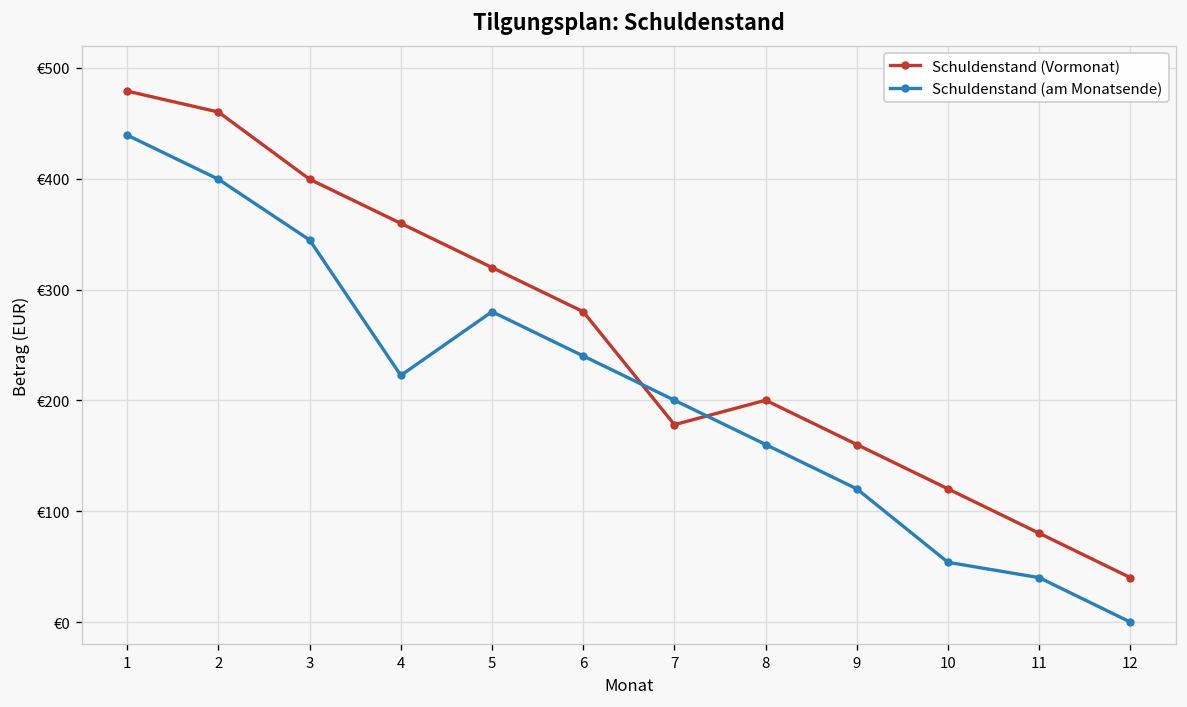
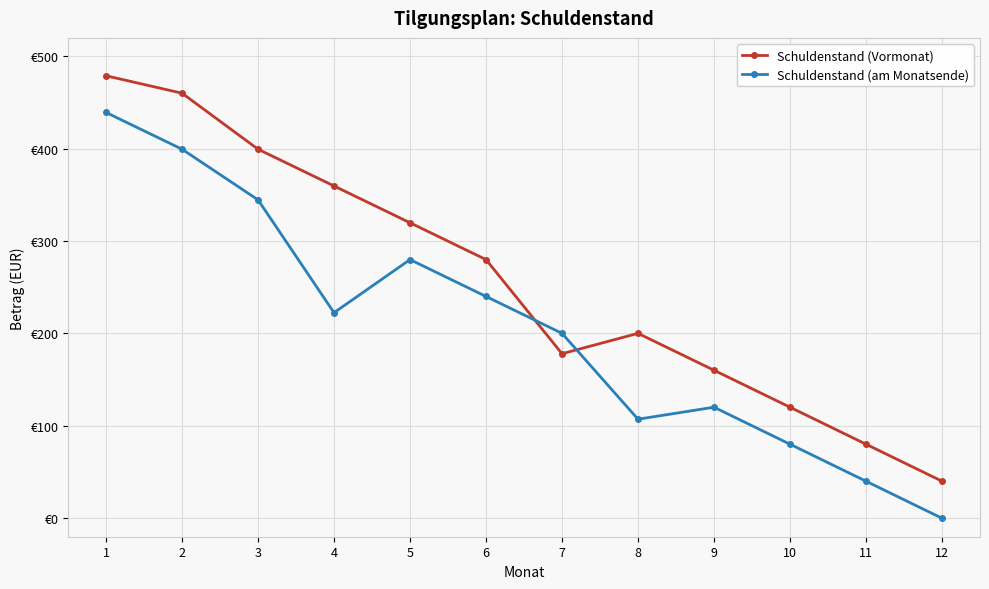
Schuldenstand (am Monatsende), 8: €160 -> €110
Schuldenstand (am Monatsende), 10: €50 -> €80
